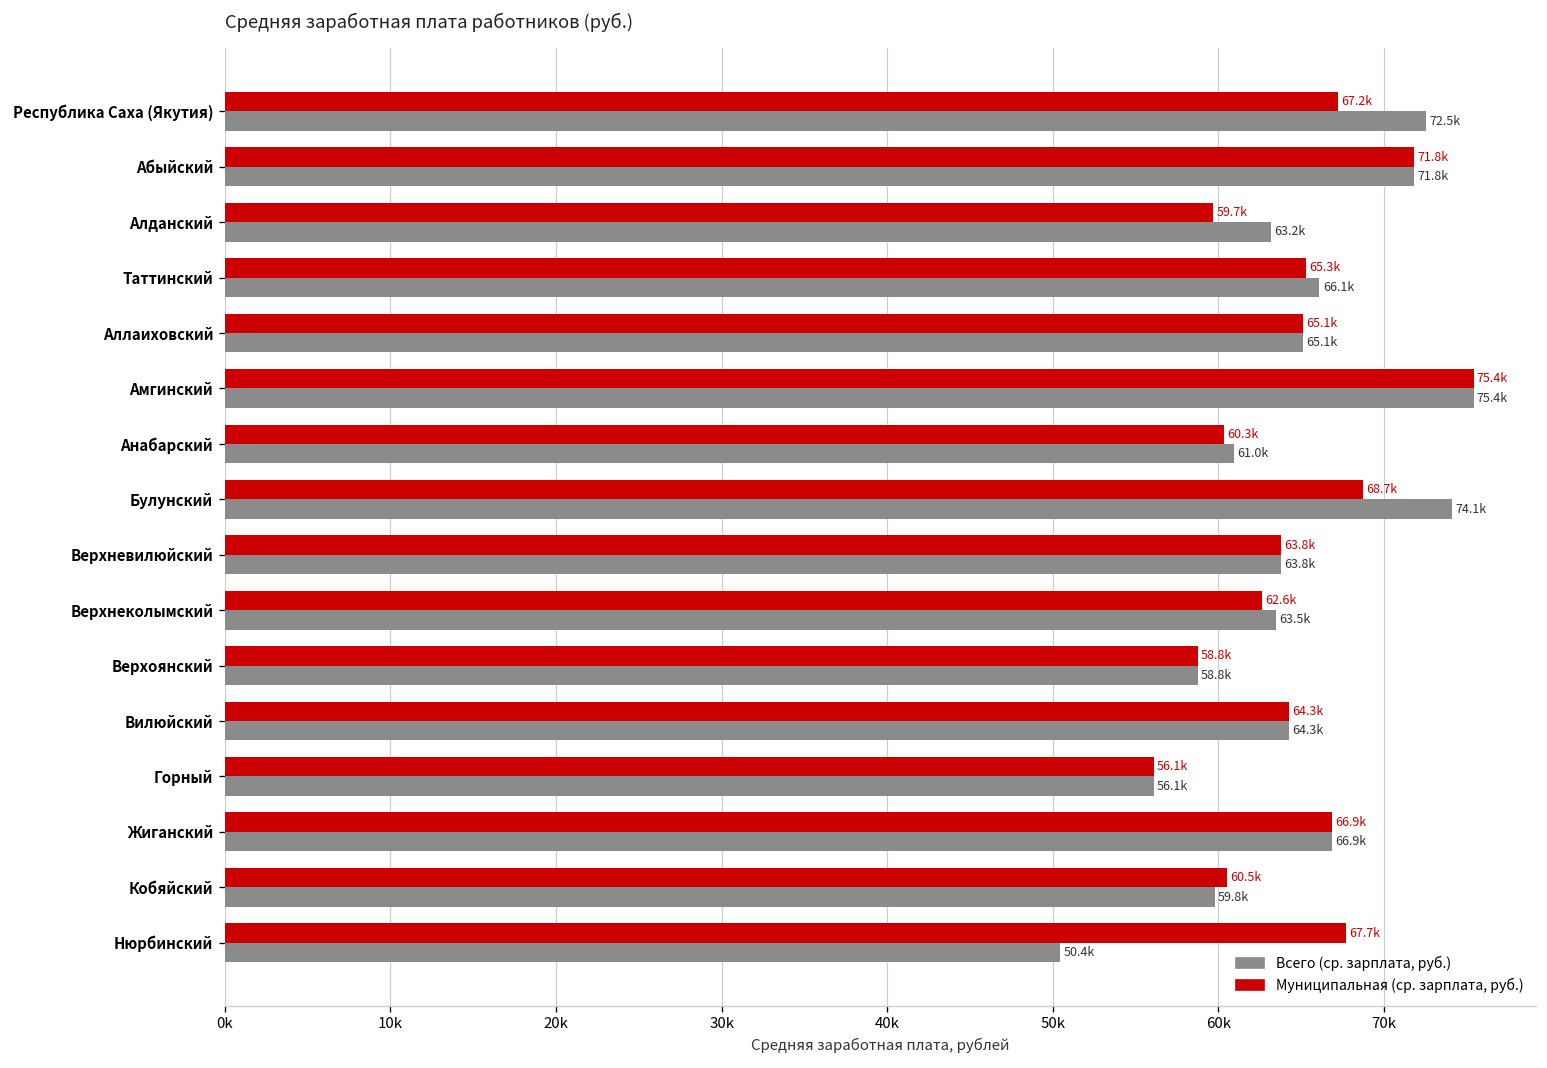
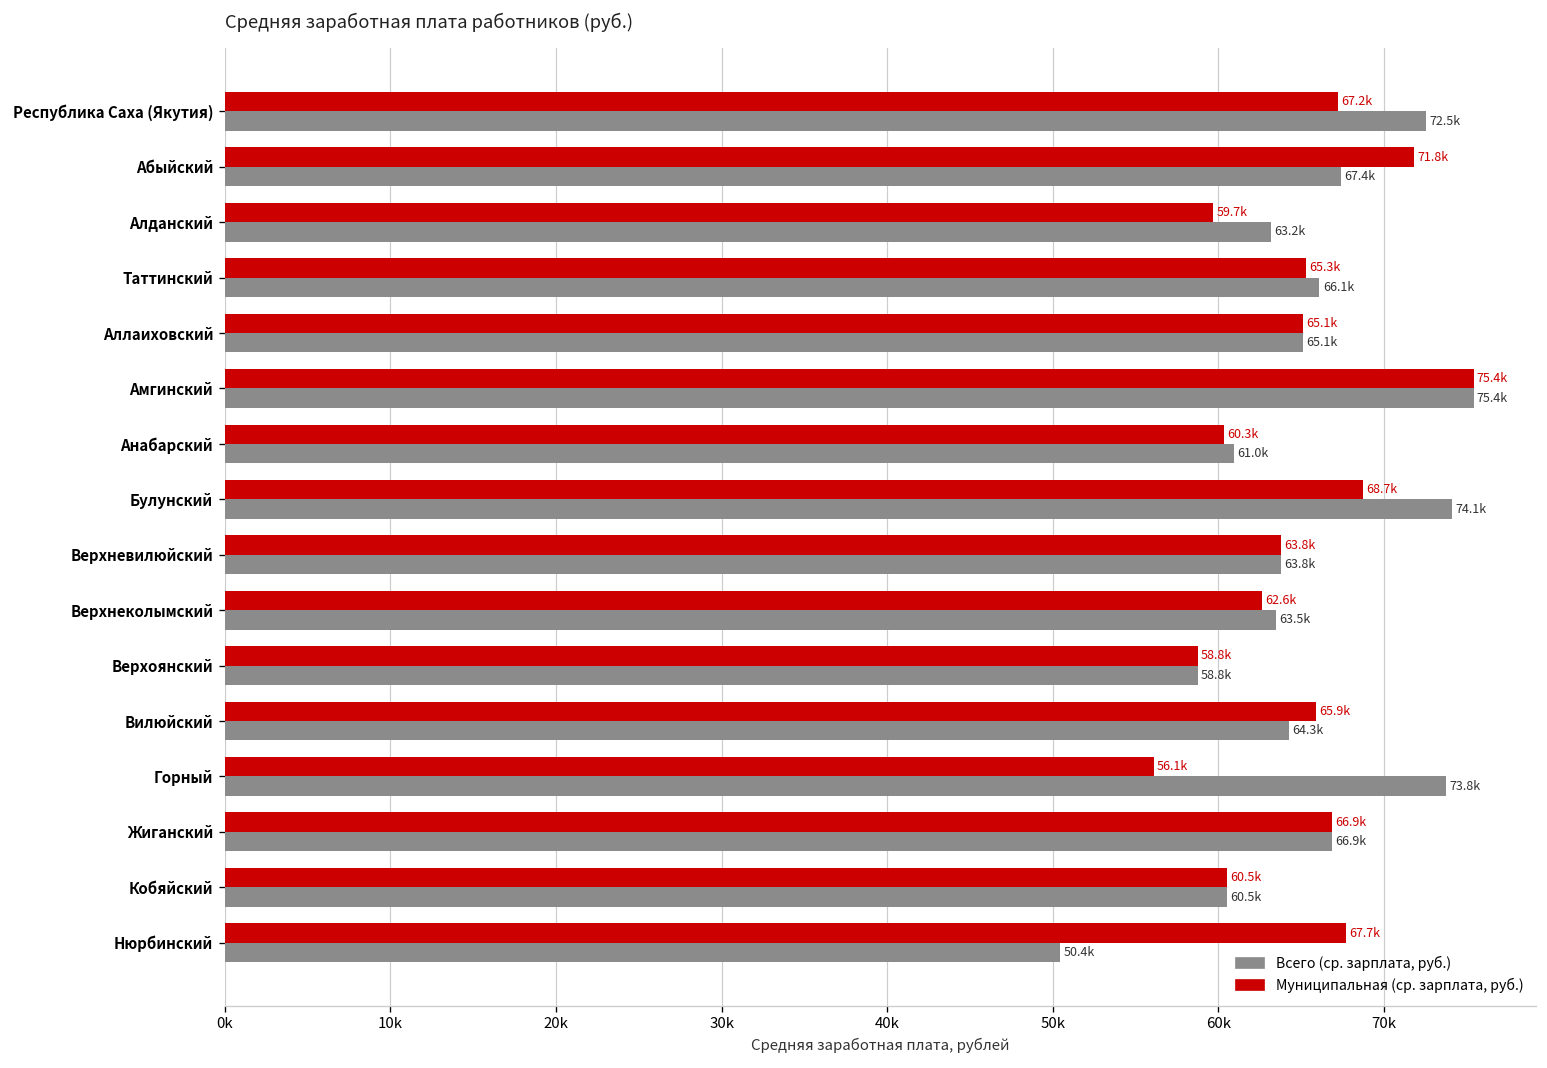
Всего (ср. зарплата, руб.), Абыйский: 71.8k -> 67.4k
Муниципальная (ср. зарплата, руб.), Вилюйский: 64.3k -> 65.9k
Всего (ср. зарплата, руб.), Горный: 56.1k -> 73.8k
Всего (ср. зарплата, руб.), Кобяйский: 59.8k -> 60.5k
